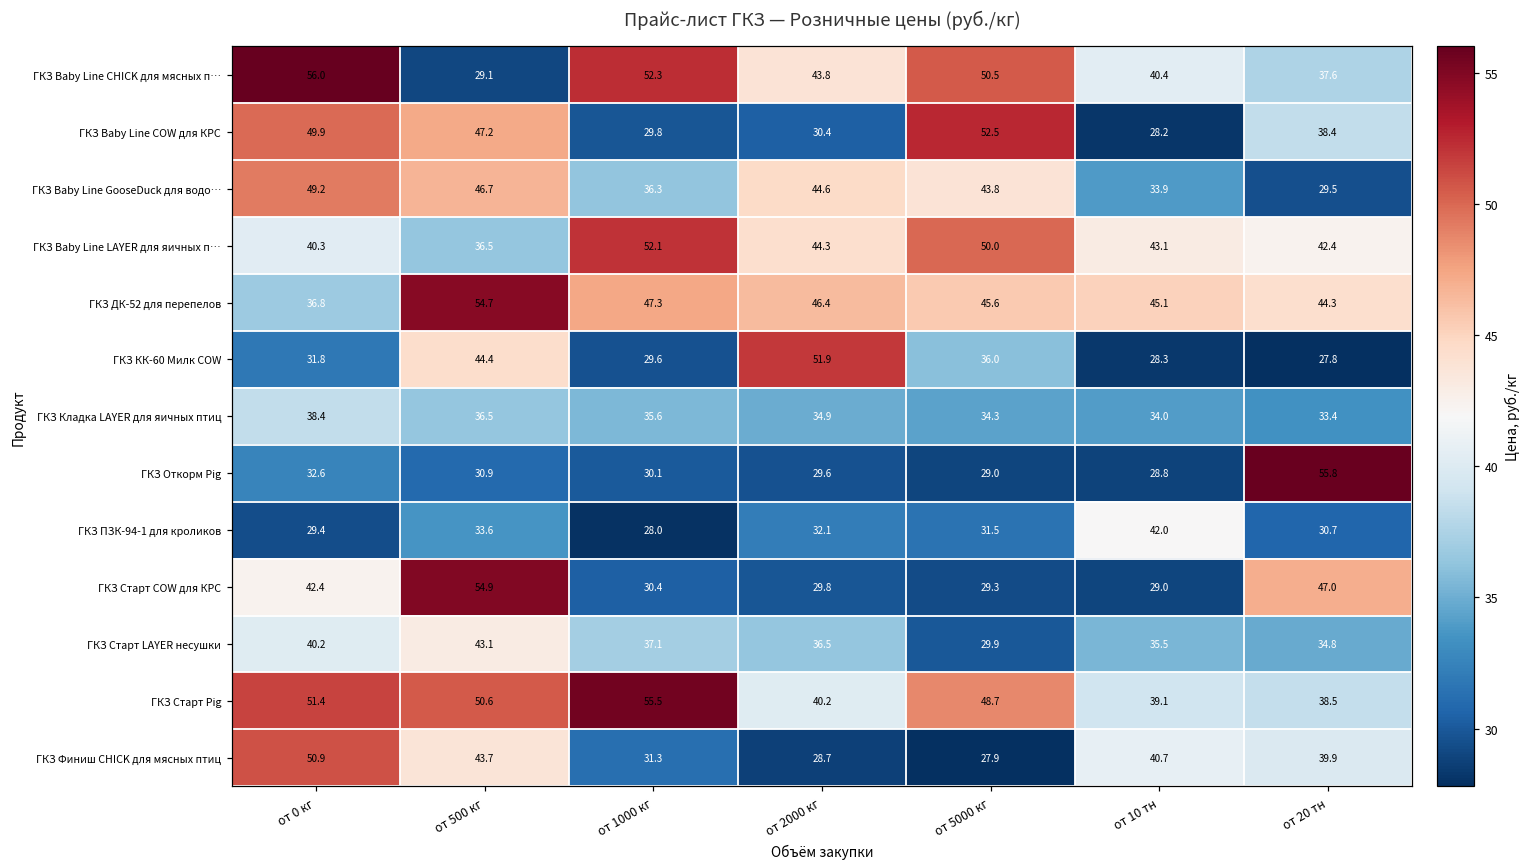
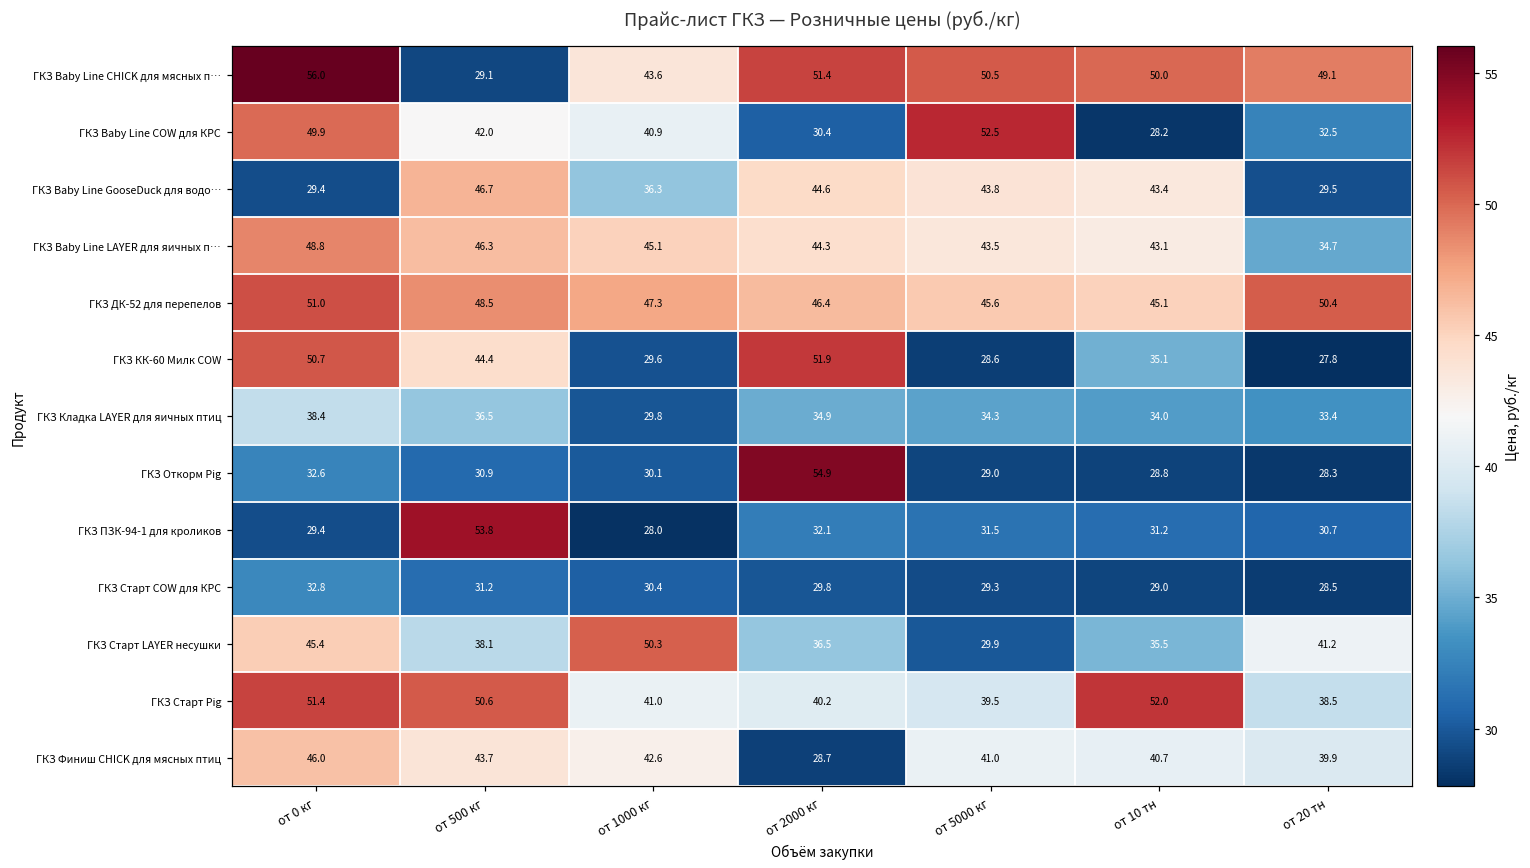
ГКЗ Baby Line CHICK для мясных п…, от 1000 кг: 52.3 -> 43.6
ГКЗ Baby Line CHICK для мясных п…, от 2000 кг: 43.8 -> 51.4
ГКЗ Baby Line CHICK для мясных п…, от 10 тн: 40.4 -> 50.0
ГКЗ Baby Line CHICK для мясных п…, от 20 тн: 37.6 -> 49.1
ГКЗ Baby Line COW для КРС, от 500 кг: 47.2 -> 42.0
ГКЗ Baby Line COW для КРС, от 1000 кг: 29.8 -> 40.9
ГКЗ Baby Line COW для КРС, от 20 тн: 38.4 -> 32.5
ГКЗ Baby Line GooseDuck для водо…, от 0 кг: 49.2 -> 29.4
ГКЗ Baby Line GooseDuck для водо…, от 10 тн: 33.9 -> 43.4
ГКЗ Baby Line LAYER для яичных п…, от 0 кг: 40.3 -> 48.8
ГКЗ Baby Line LAYER для яичных п…, от 500 кг: 36.5 -> 46.3
ГКЗ Baby Line LAYER для яичных п…, от 1000 кг: 52.1 -> 45.1
ГКЗ Baby Line LAYER для яичных п…, от 5000 кг: 50.0 -> 43.5
ГКЗ Baby Line LAYER для яичных п…, от 20 тн: 42.4 -> 34.7
ГКЗ ДК-52 для перепелов, от 0 кг: 36.8 -> 51.0
ГКЗ ДК-52 для перепелов, от 500 кг: 54.7 -> 48.5
ГКЗ ДК-52 для перепелов, от 20 тн: 44.3 -> 50.4
ГКЗ КК-60 Милк COW, от 0 кг: 31.8 -> 50.7
ГКЗ КК-60 Милк COW, от 5000 кг: 36.0 -> 28.6
ГКЗ КК-60 Милк COW, от 10 тн: 28.3 -> 35.1
ГКЗ Кладка LAYER для яичных птиц, от 1000 кг: 35.6 -> 29.8
ГКЗ Откорм Pig, от 2000 кг: 29.6 -> 54.9
ГКЗ Откорм Pig, от 20 тн: 55.8 -> 28.3
ГКЗ ПЗК-94-1 для кроликов, от 500 кг: 33.6 -> 53.8
ГКЗ ПЗК-94-1 для кроликов, от 10 тн: 42.0 -> 31.2
ГКЗ Старт COW для КРС, от 0 кг: 42.4 -> 32.8
ГКЗ Старт COW для КРС, от 500 кг: 54.9 -> 31.2
ГКЗ Старт COW для КРС, от 20 тн: 47.0 -> 28.5
ГКЗ Старт LAYER несушки, от 0 кг: 40.2 -> 45.4
ГКЗ Старт LAYER несушки, от 500 кг: 43.1 -> 38.1
ГКЗ Старт LAYER несушки, от 1000 кг: 37.1 -> 50.3
ГКЗ Старт LAYER несушки, от 20 тн: 34.8 -> 41.2
ГКЗ Старт Pig, от 1000 кг: 55.5 -> 41.0
ГКЗ Старт Pig, от 5000 кг: 48.7 -> 39.5
ГКЗ Старт Pig, от 10 тн: 39.1 -> 52.0
ГКЗ Финиш CHICK для мясных птиц, от 0 кг: 50.9 -> 46.0
ГКЗ Финиш CHICK для мясных птиц, от 1000 кг: 31.3 -> 42.6
ГКЗ Финиш CHICK для мясных птиц, от 5000 кг: 27.9 -> 41.0
